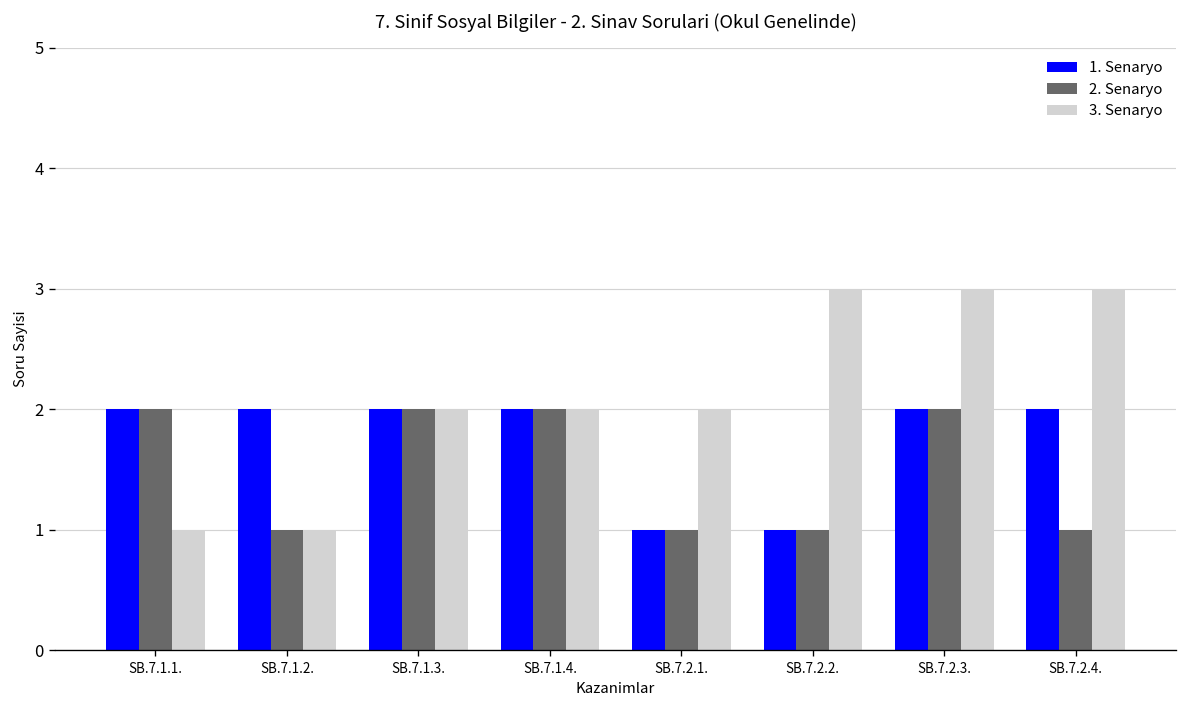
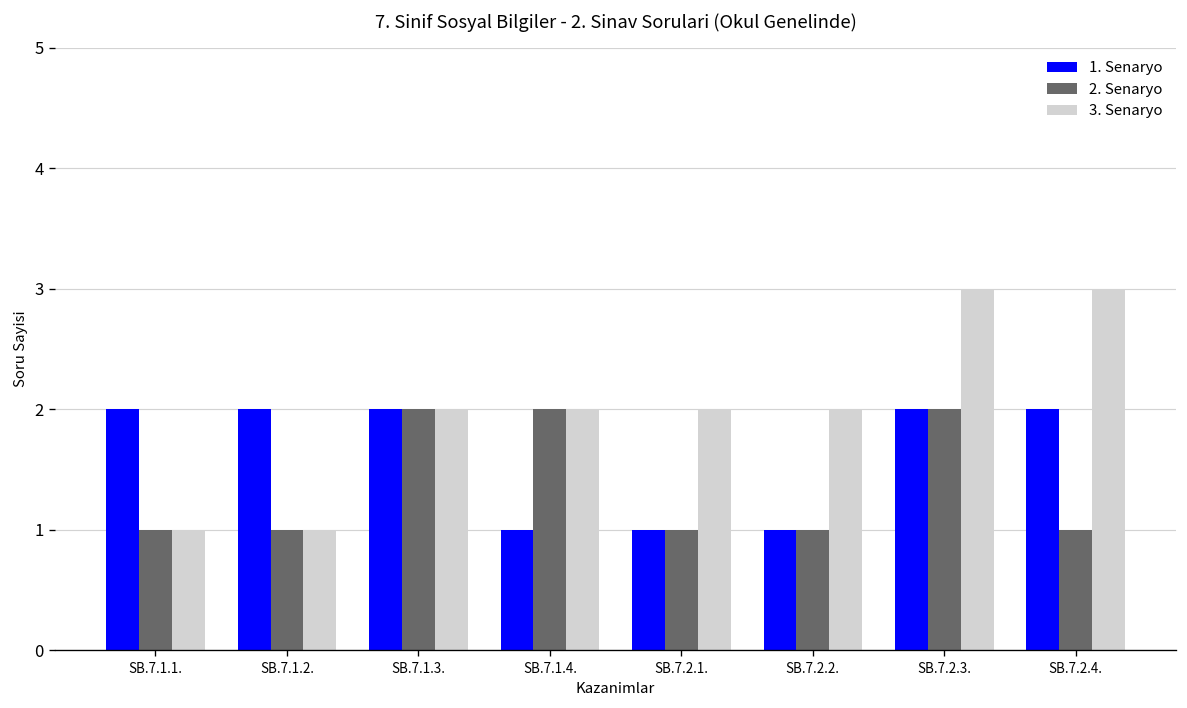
2. Senaryo, SB.7.1.1.: 2 -> 1
1. Senaryo, SB.7.1.4.: 2 -> 1
3. Senaryo, SB.7.2.2.: 3 -> 2
